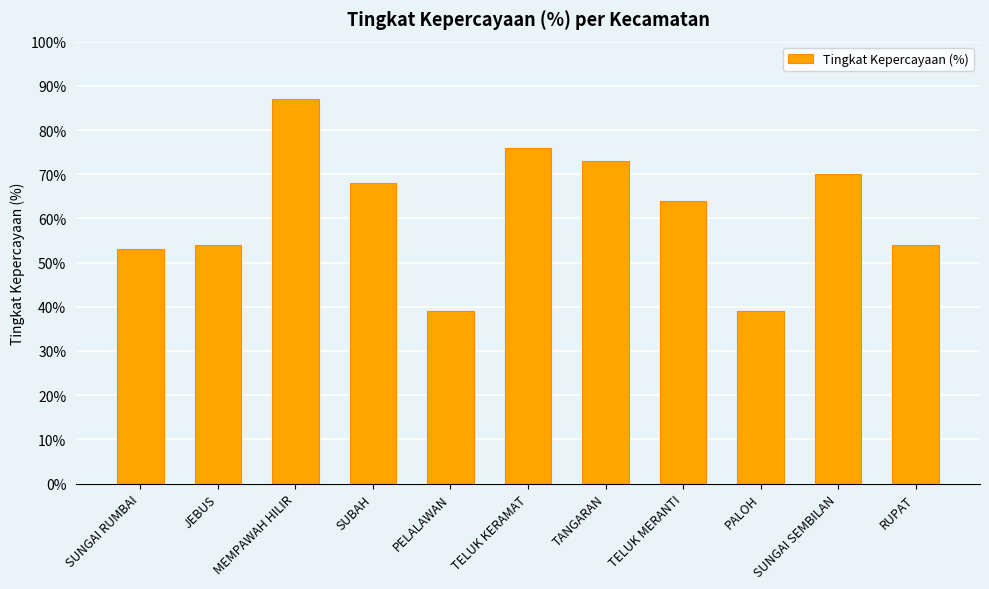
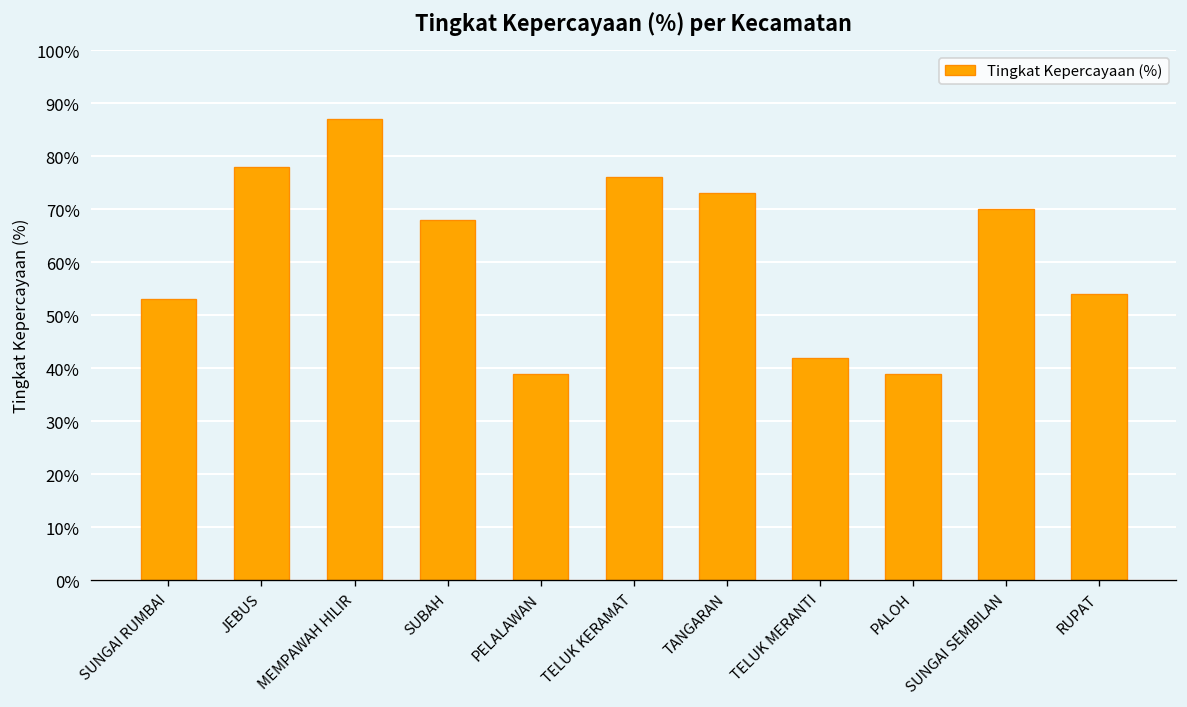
JEBUS: 54% -> 78%
TELUK MERANTI: 64% -> 42%
